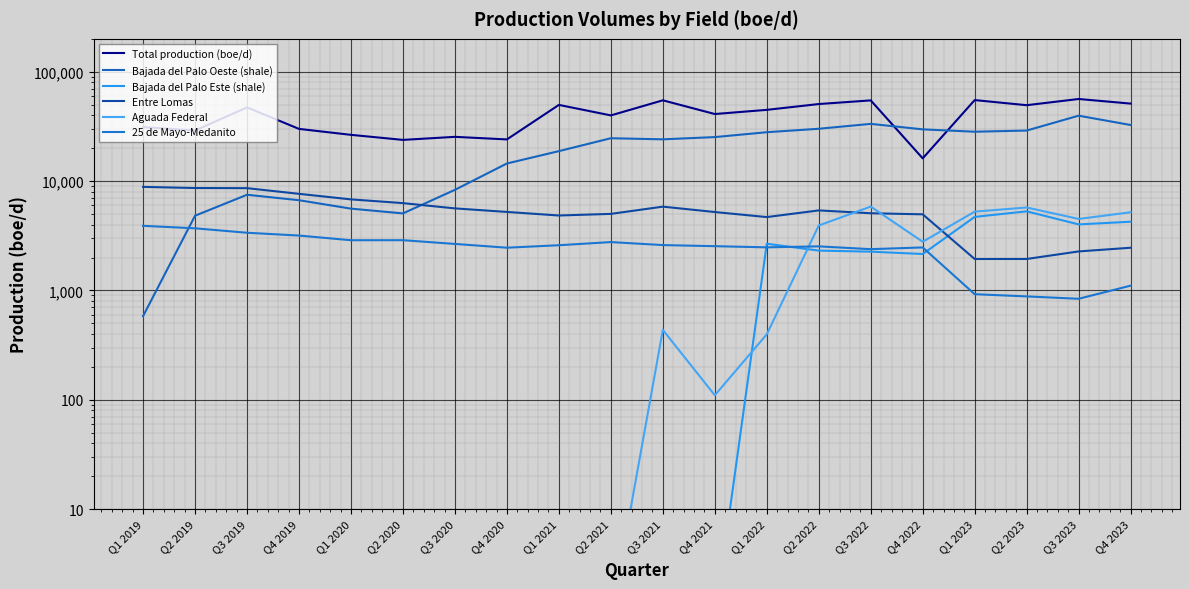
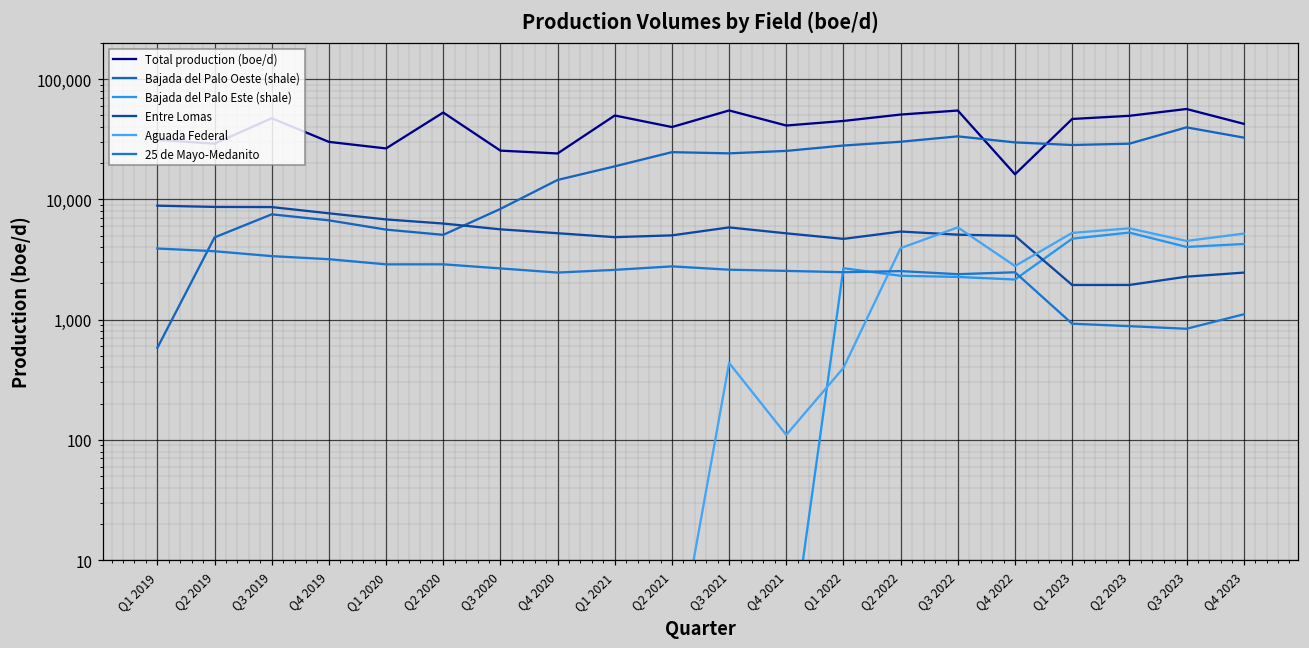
Total production (boe/d), Q2 2020: 24,000 -> 50,000
Total production (boe/d), Q1 2023: 60,000 -> 47,000
Total production (boe/d), Q4 2023: 50,000 -> 42,000
